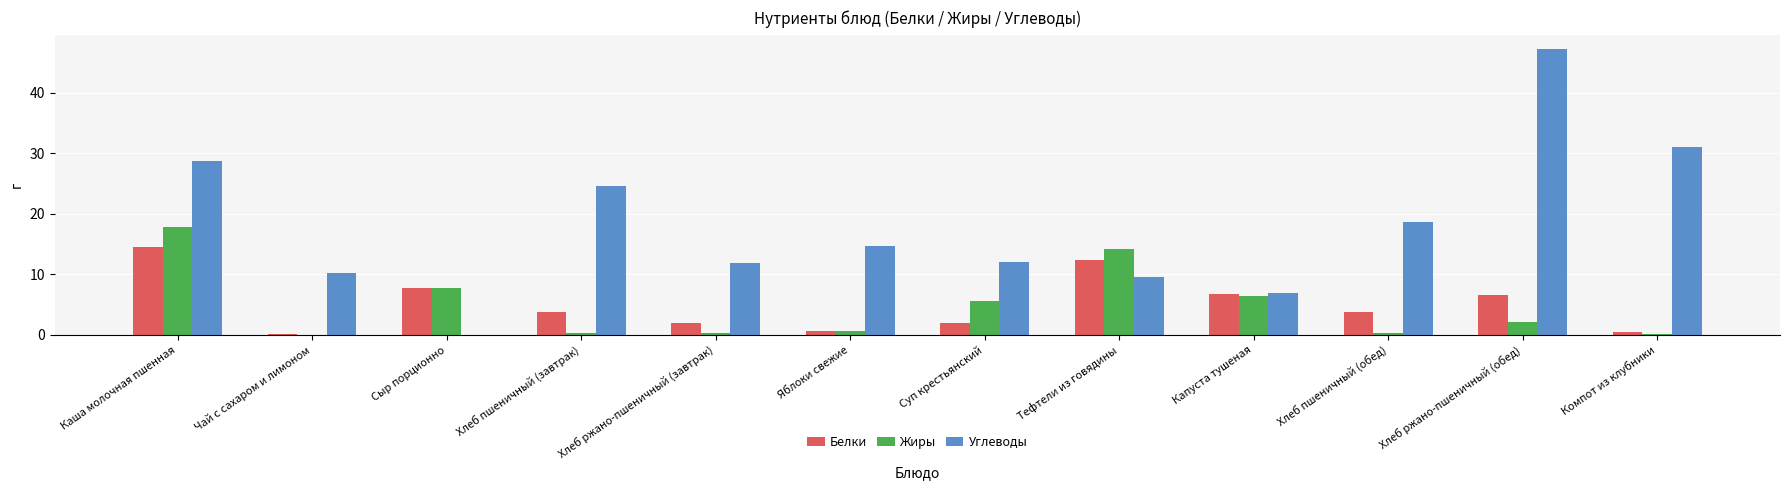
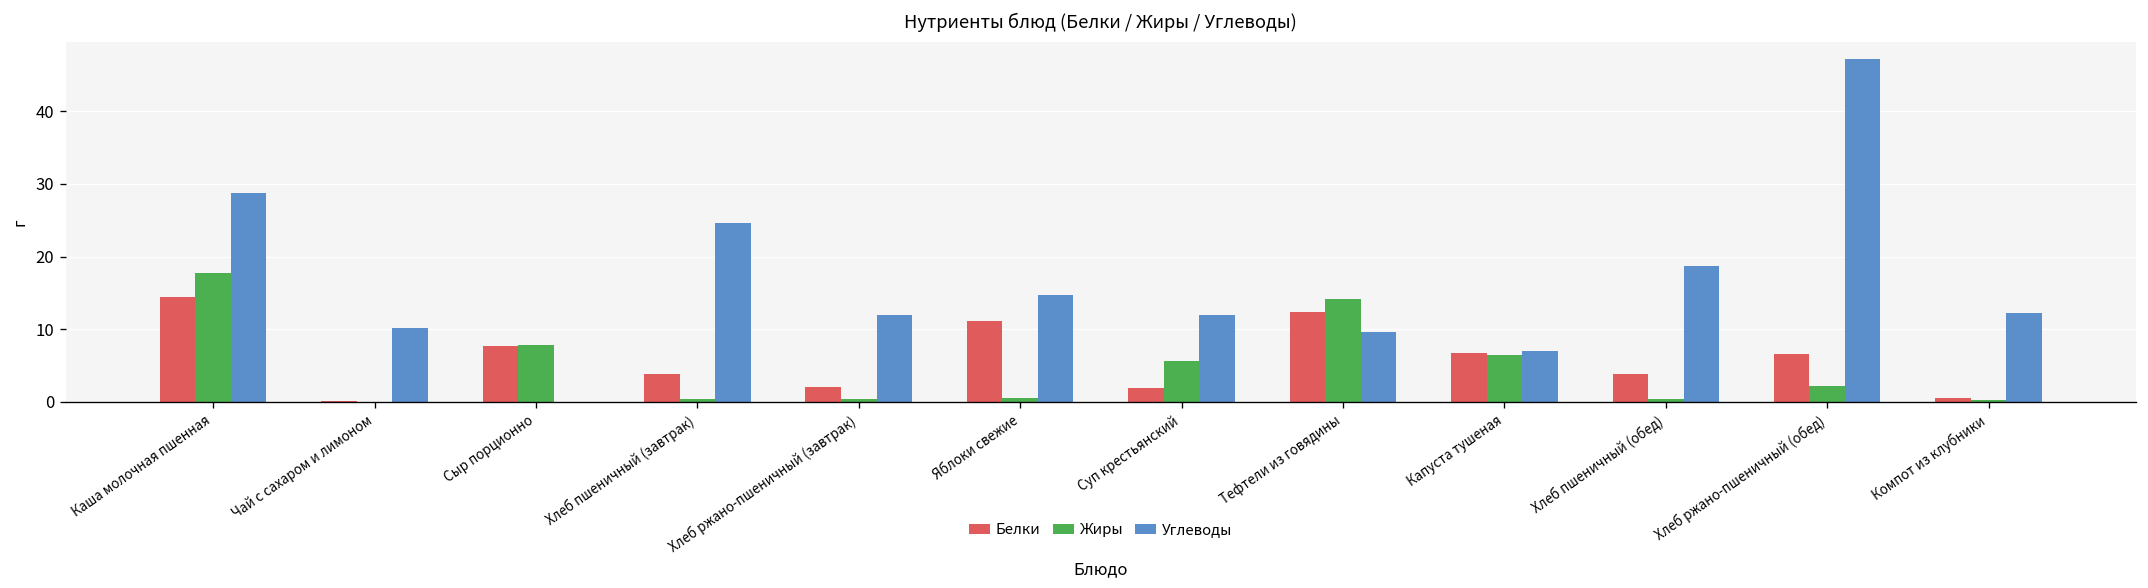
Белки, Яблоки свежие: 1 -> 11
Углеводы, Компот из клубники: 31 -> 12
